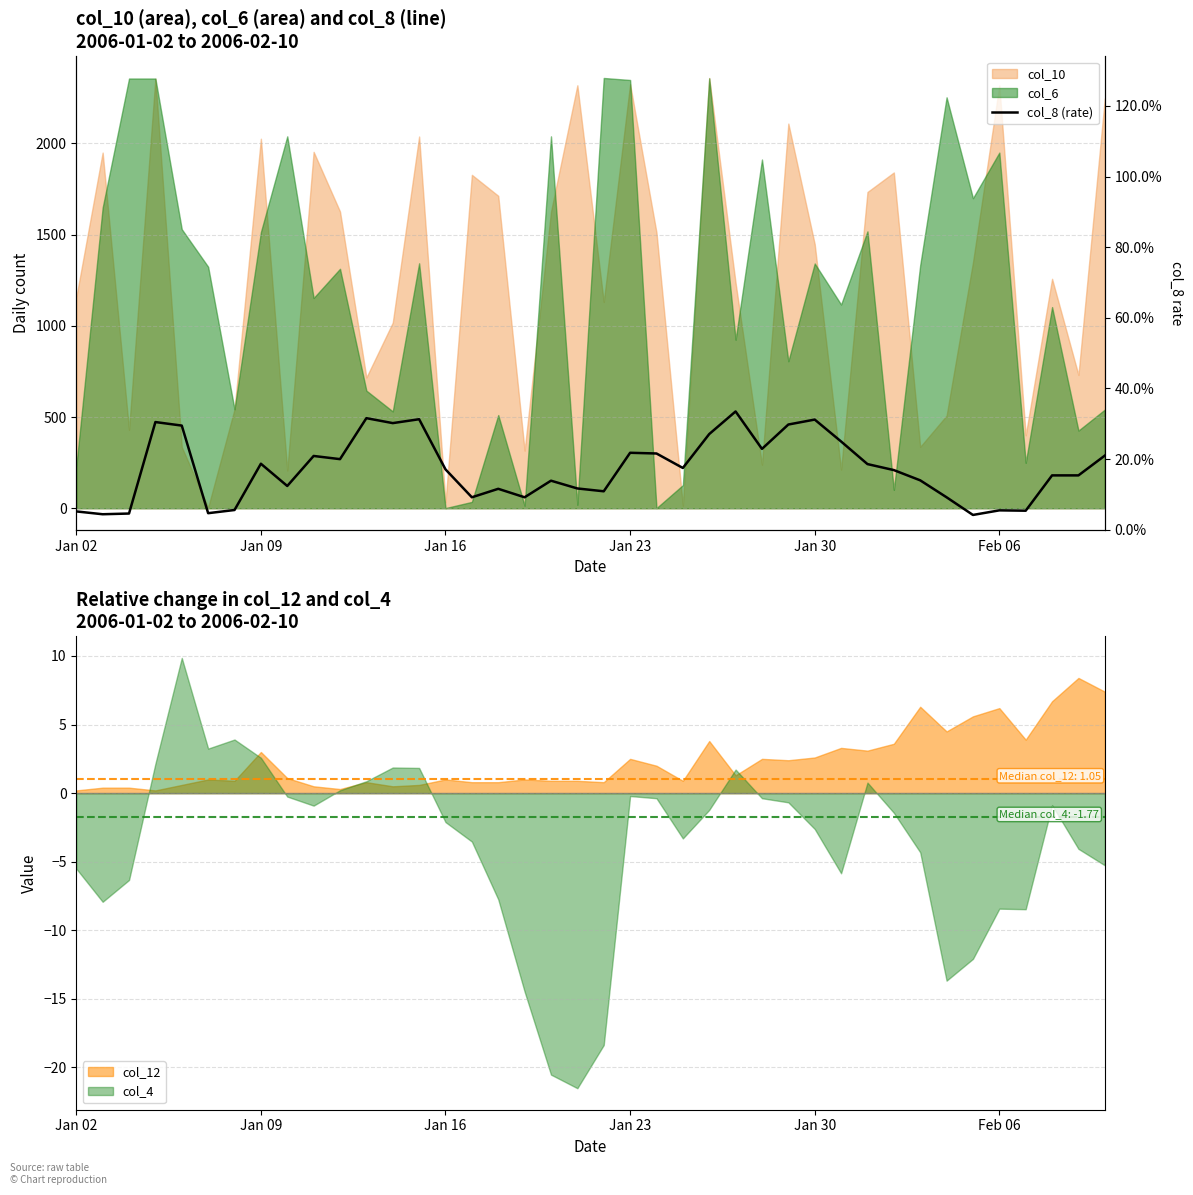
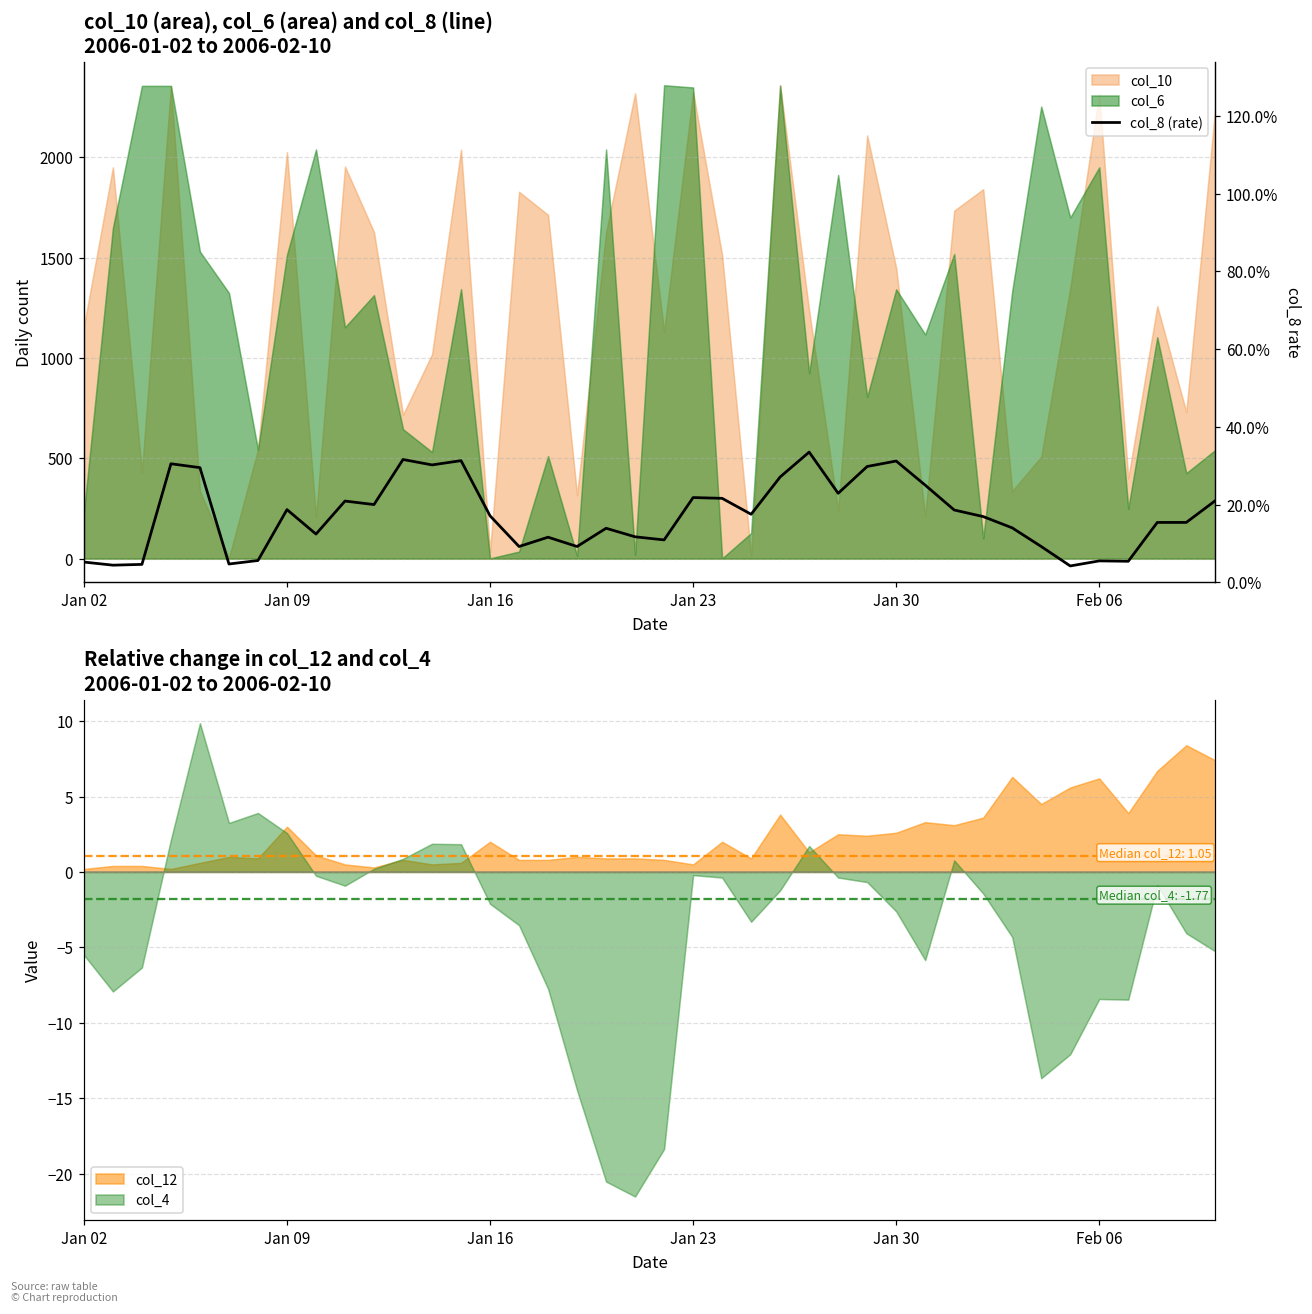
Relative change in col_12 and col_4 2006-01-02 to 2006-02-10, col_12, Jan 16: 1 -> 2
Relative change in col_12 and col_4 2006-01-02 to 2006-02-10, col_12, Jan 23: 2.5 -> 0.5
